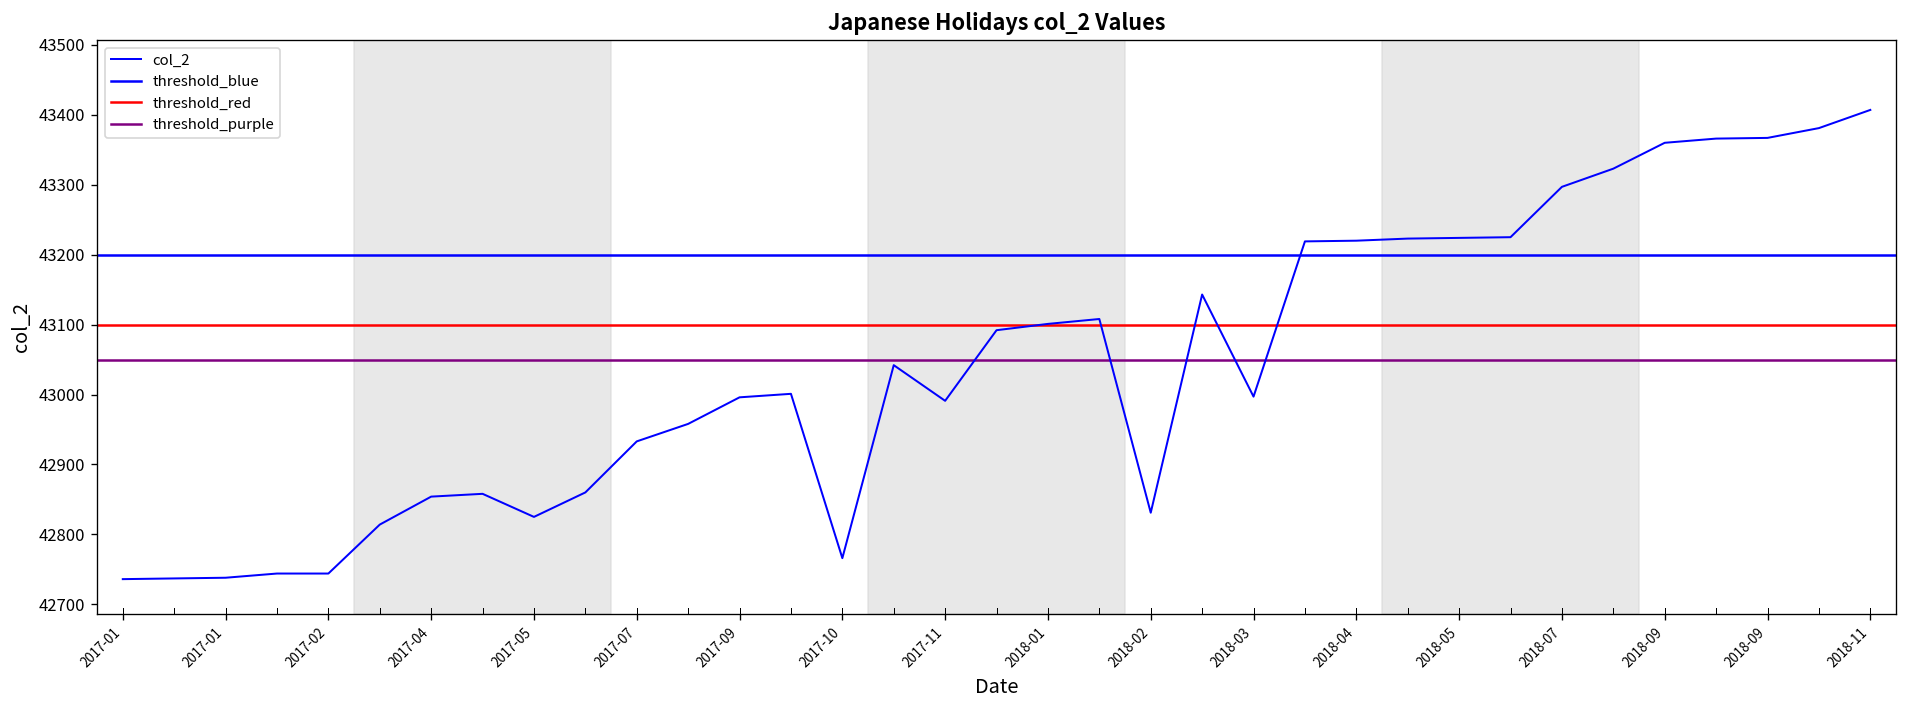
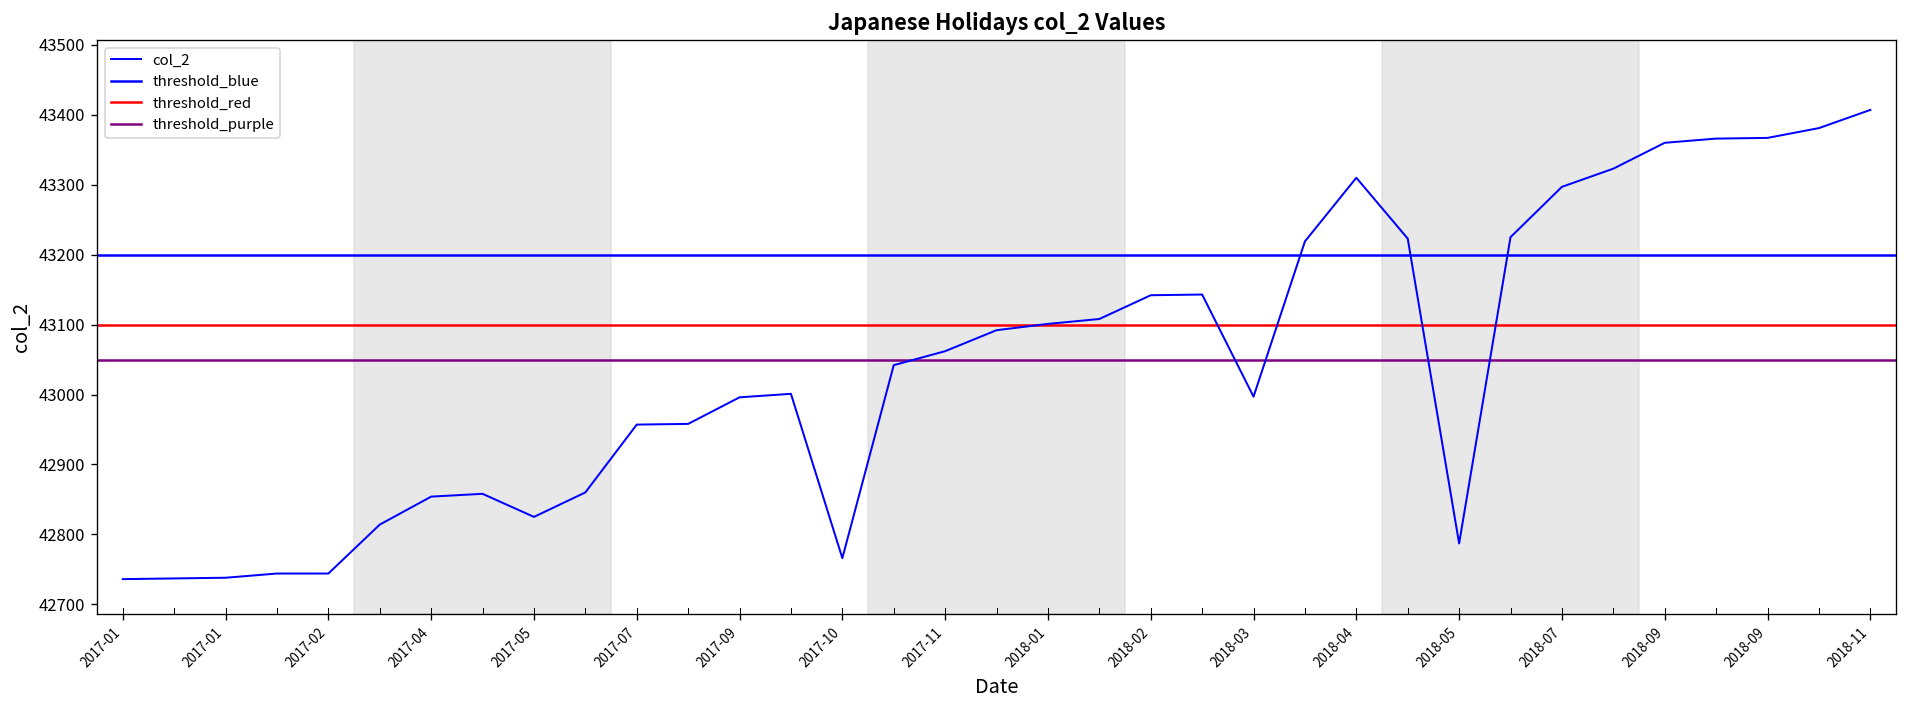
2017-07: 42930 -> 42960
2017-11: 42990 -> 43060
2018-02: 42830 -> 43140
2018-04: 43220 -> 43310
2018-05: 43220 -> 42790
